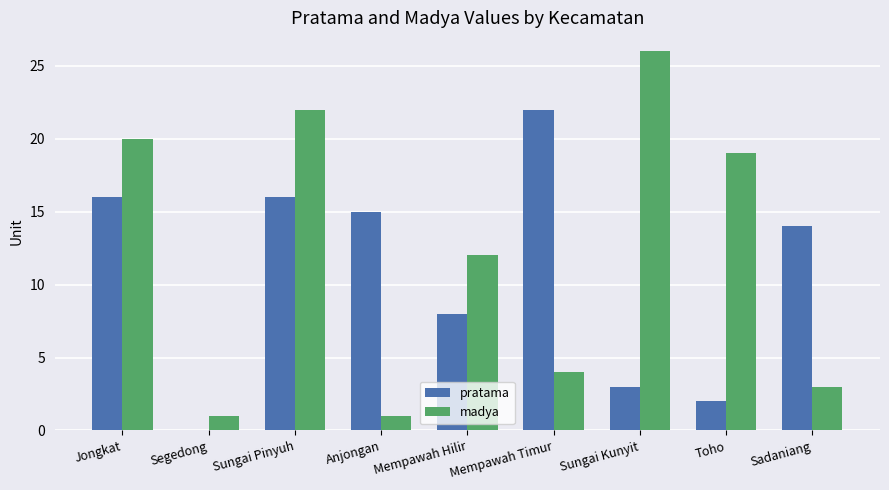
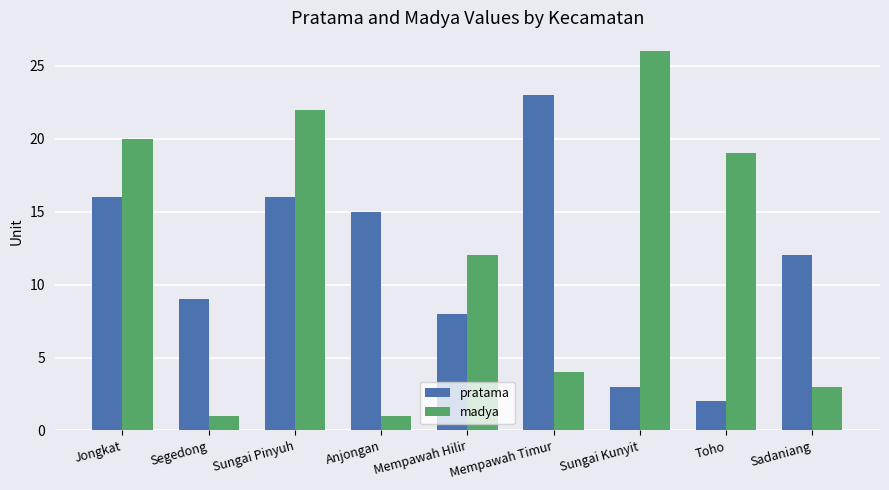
pratama, Segedong: 0 -> 9
pratama, Mempawah Timur: 22 -> 23
pratama, Sadaniang: 14 -> 12
